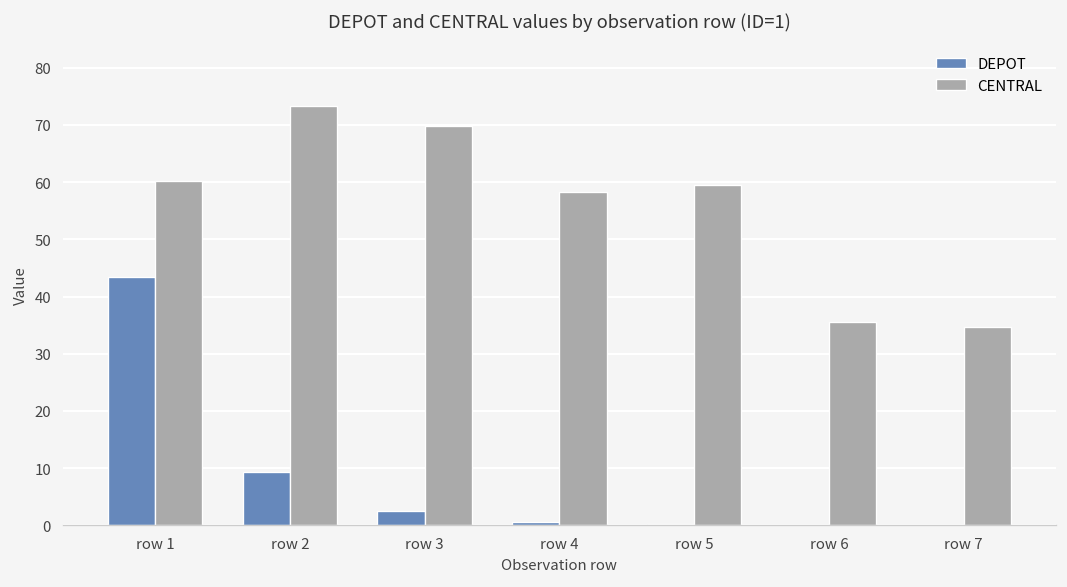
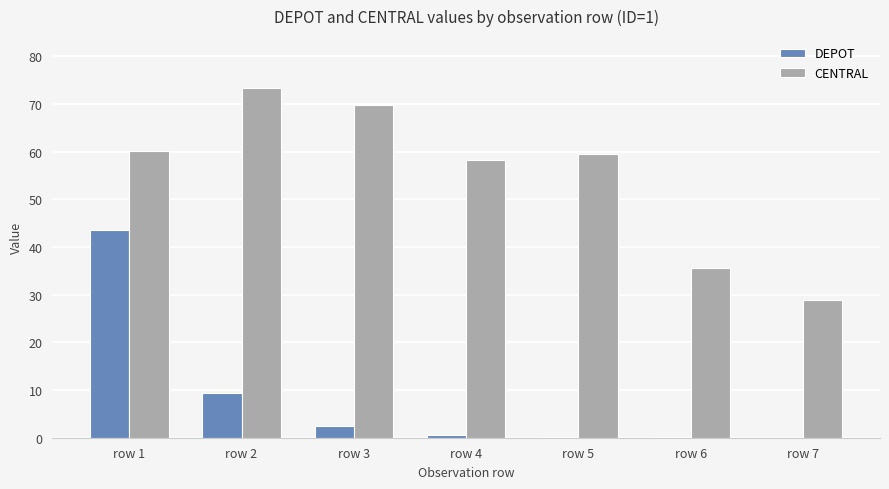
CENTRAL, row 7: 35 -> 29
